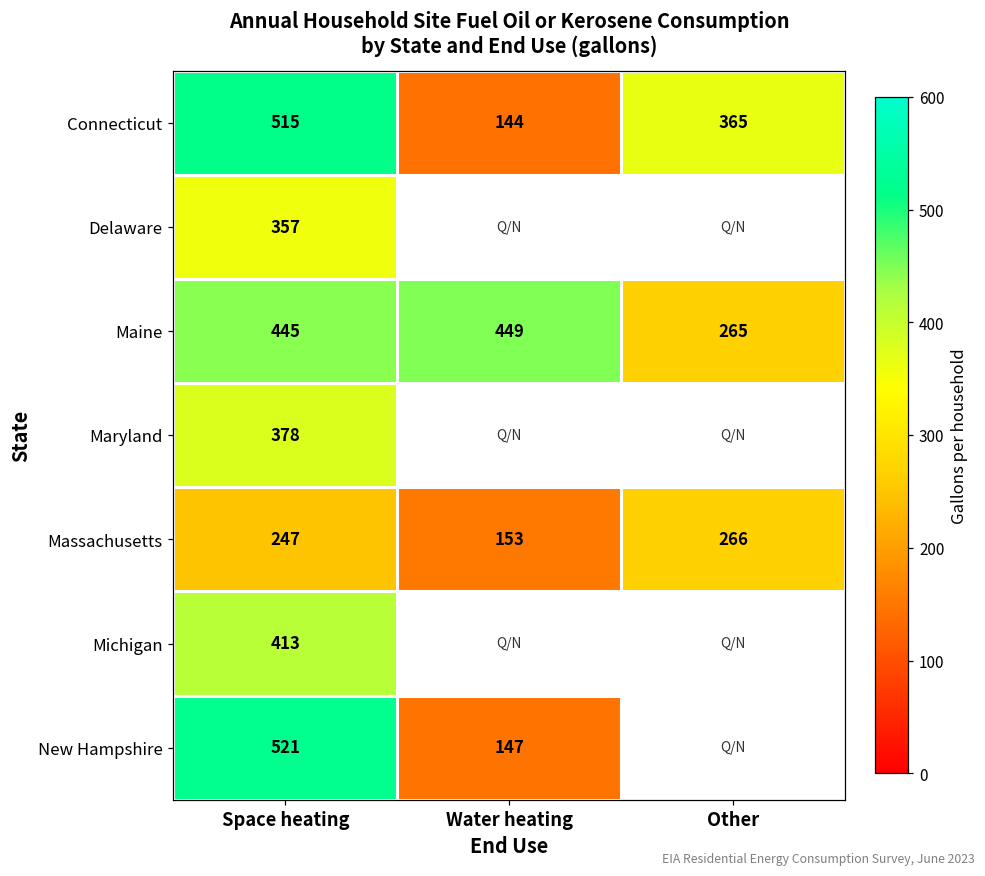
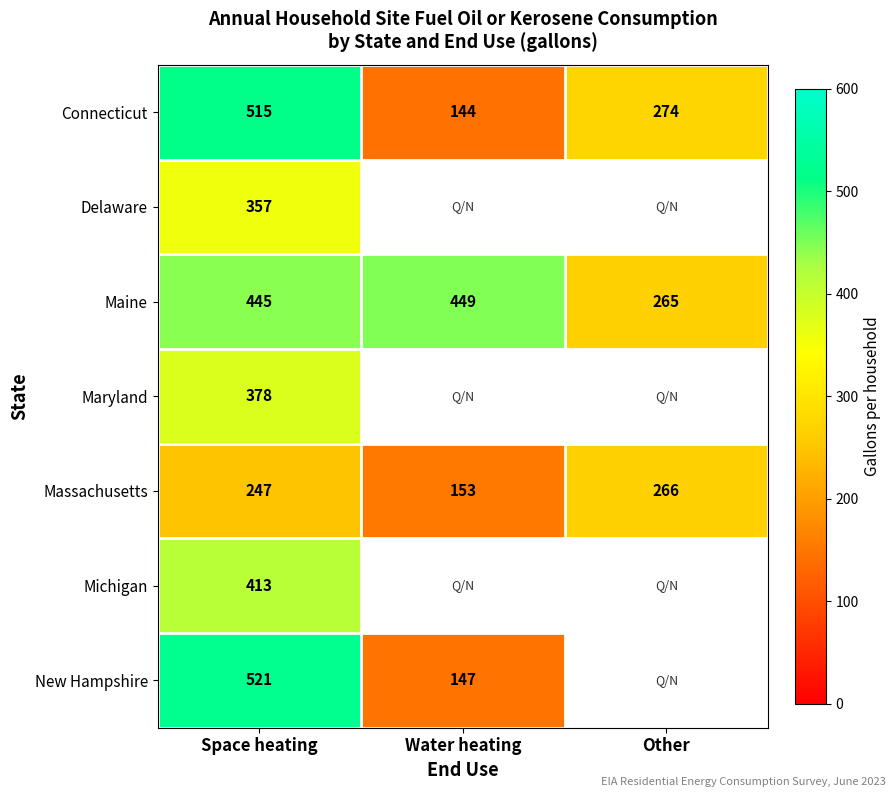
Connecticut, Other: 365 -> 274
